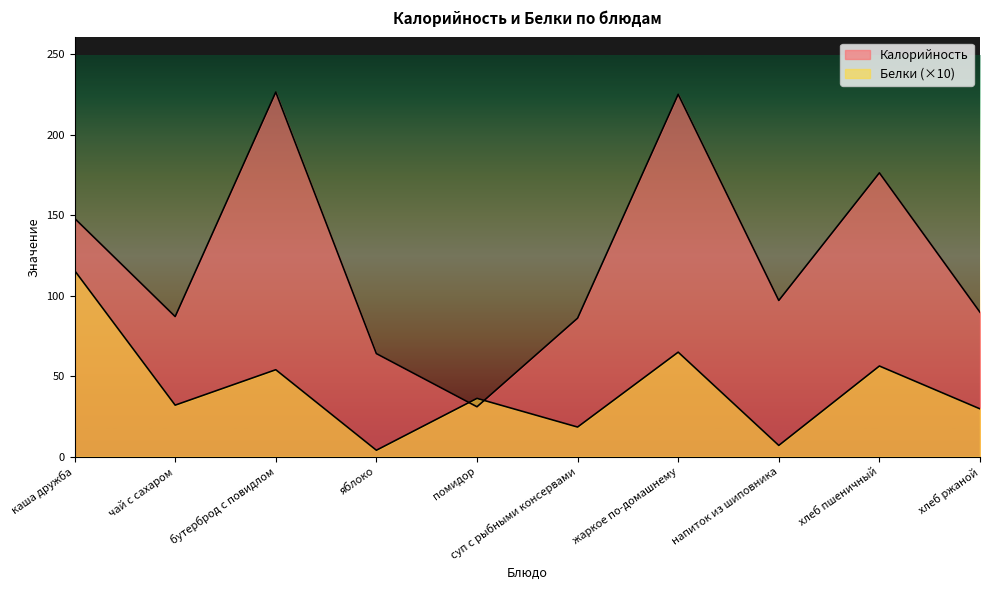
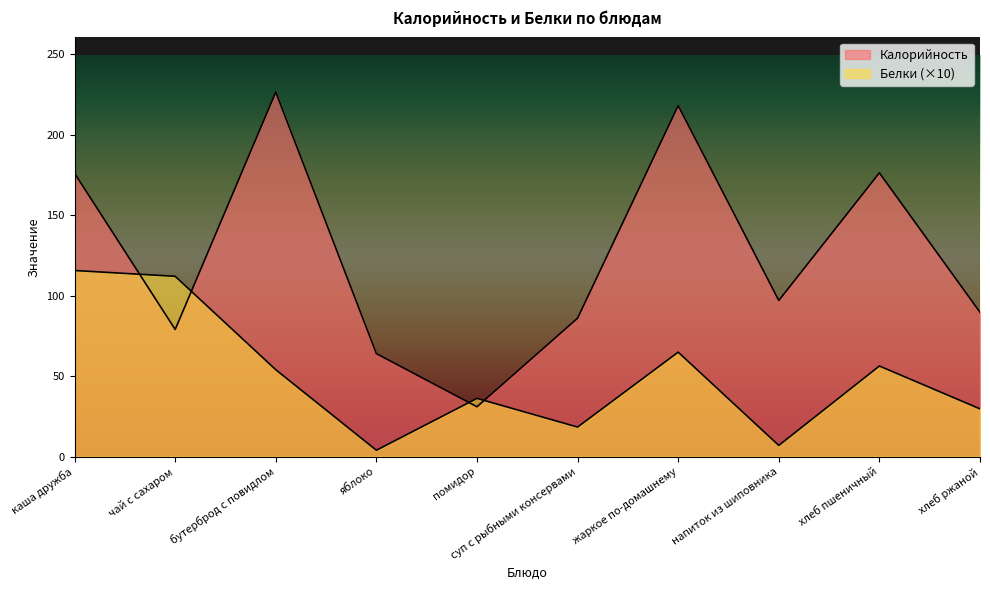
Калорийность, каша дружба: 148 -> 176
Калорийность, чай с сахаром: 87 -> 79
Белки (×10), чай с сахаром: 32 -> 112
Калорийность, жаркое по-домашнему: 225 -> 218
